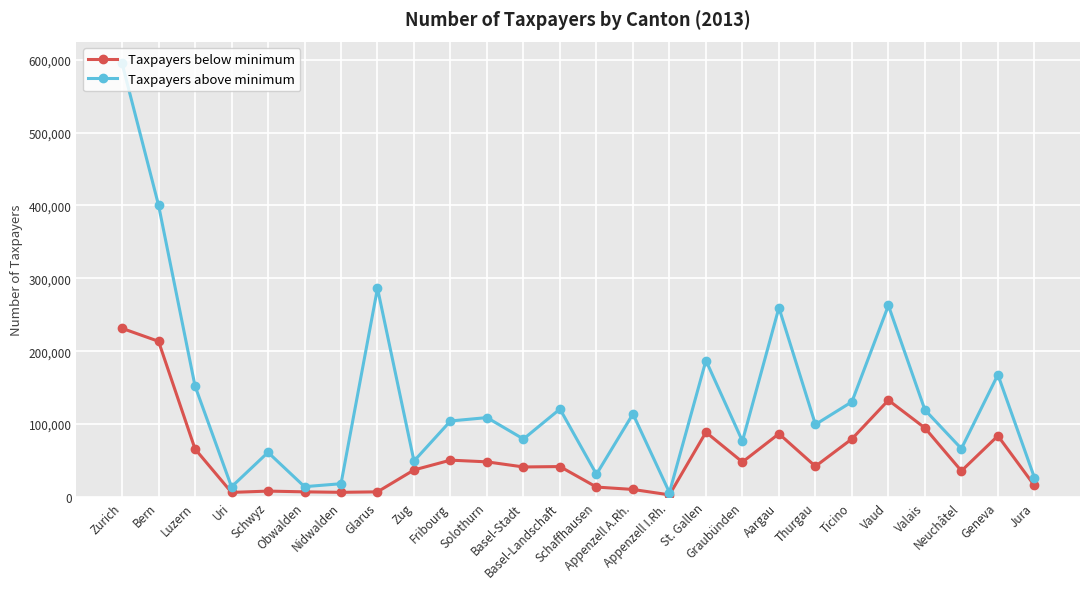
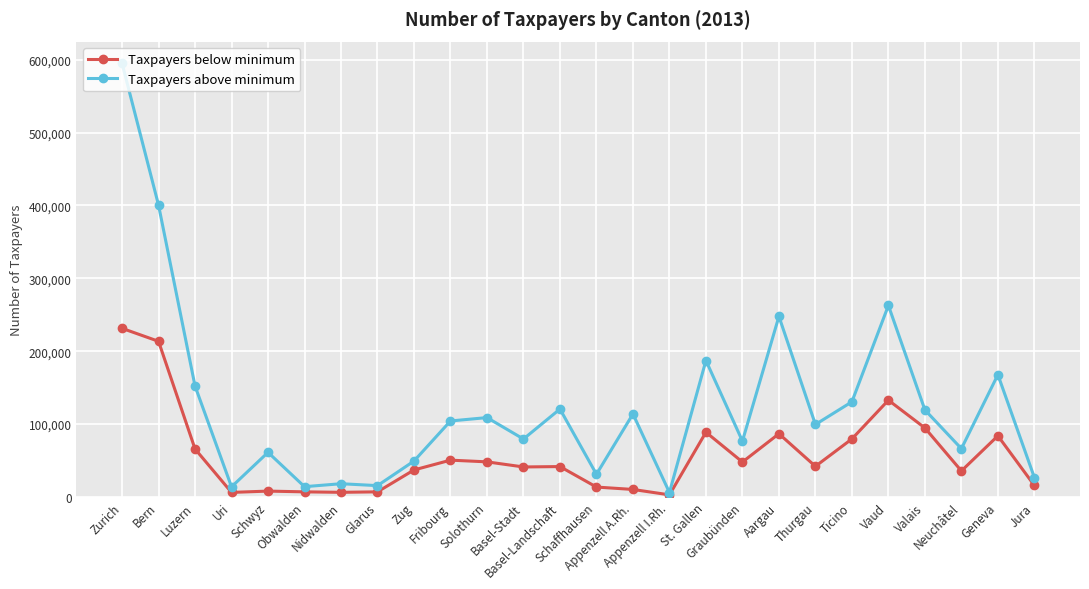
Taxpayers above minimum, Glarus: 290,000 -> 20,000
Taxpayers above minimum, Aargau: 260,000 -> 250,000
